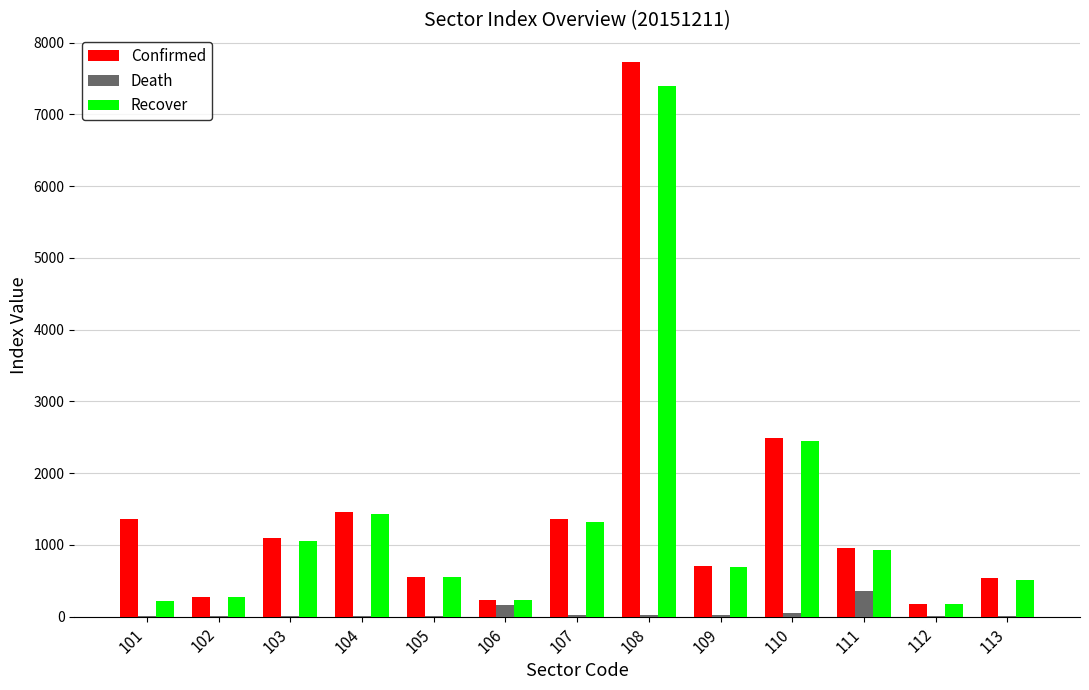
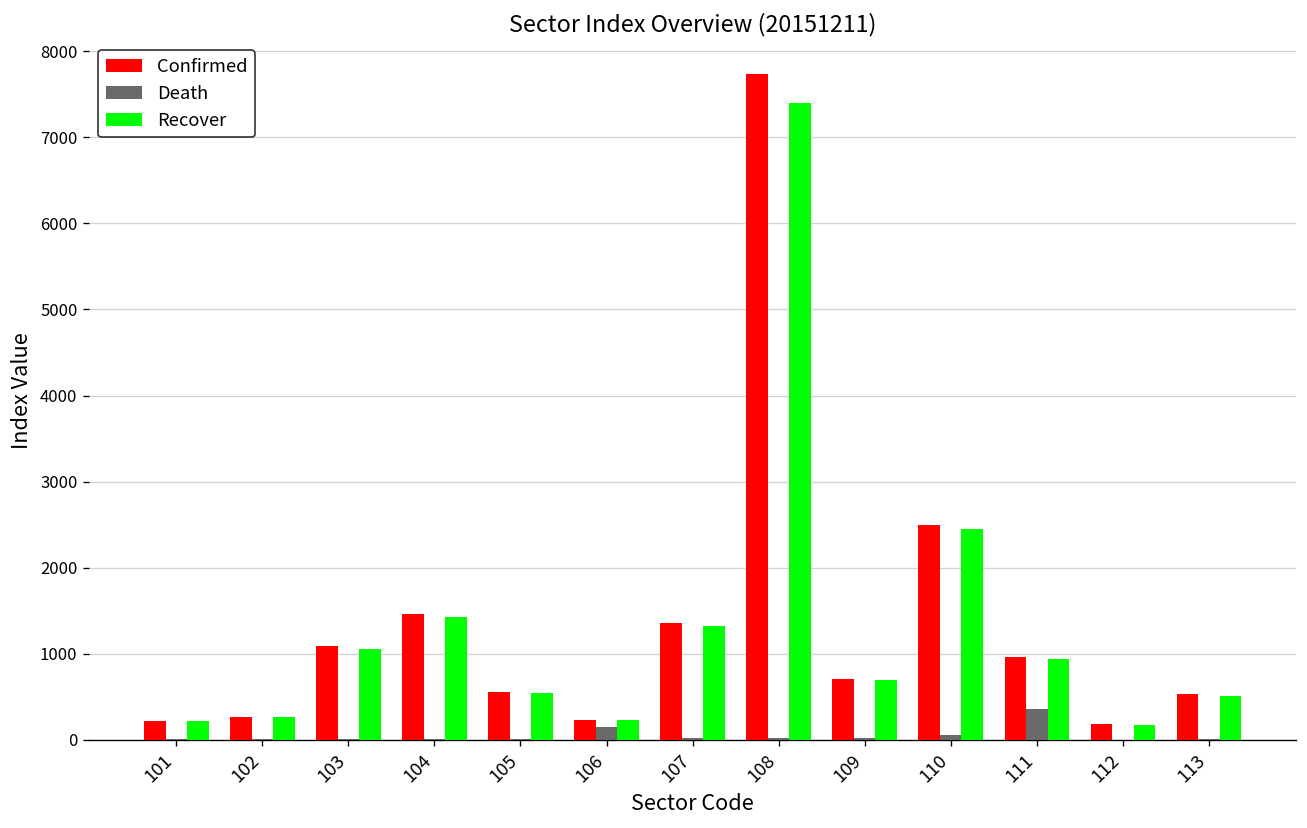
Confirmed, 101: 1400 -> 200
